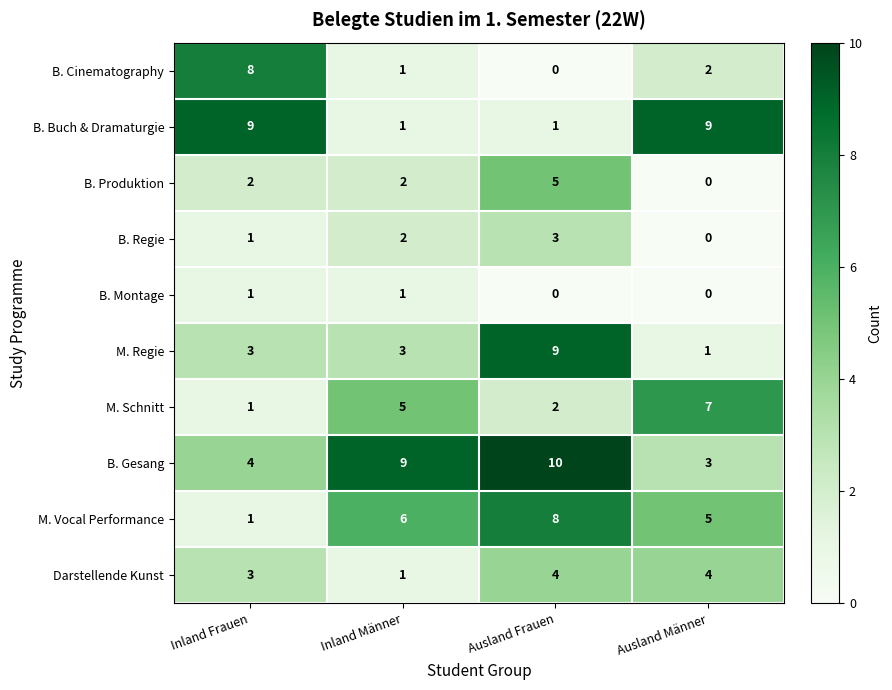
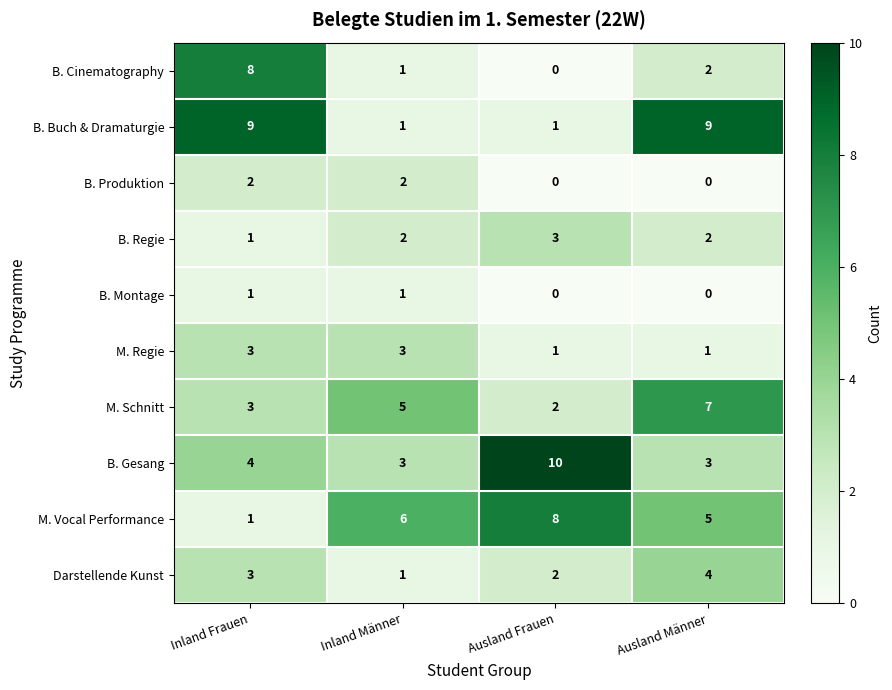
B. Produktion, Ausland Frauen: 5 -> 0
B. Regie, Ausland Männer: 0 -> 2
M. Regie, Ausland Frauen: 9 -> 1
M. Schnitt, Inland Frauen: 1 -> 3
B. Gesang, Inland Männer: 9 -> 3
Darstellende Kunst, Ausland Frauen: 4 -> 2
